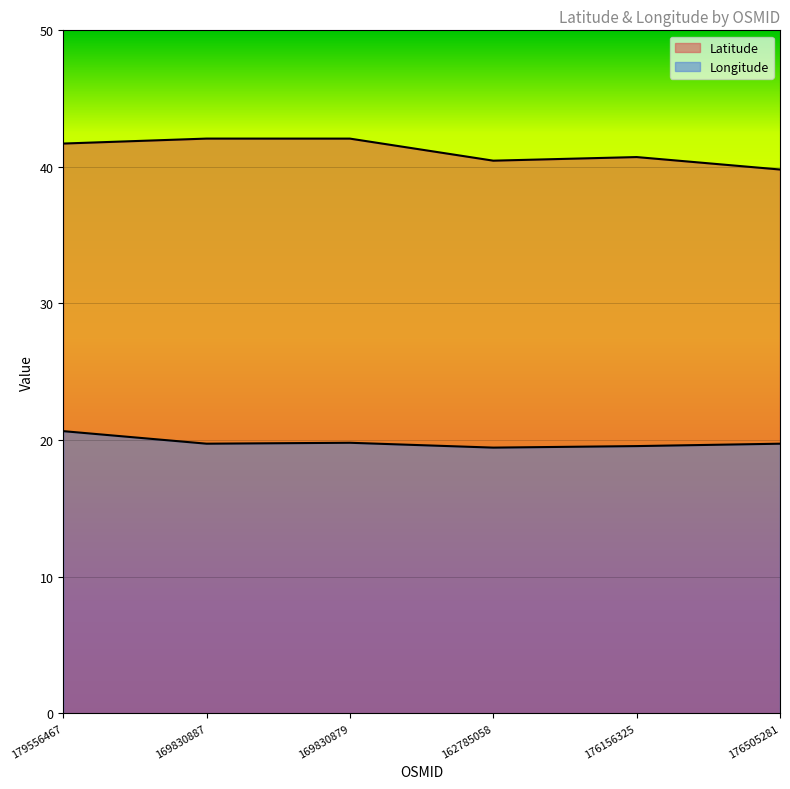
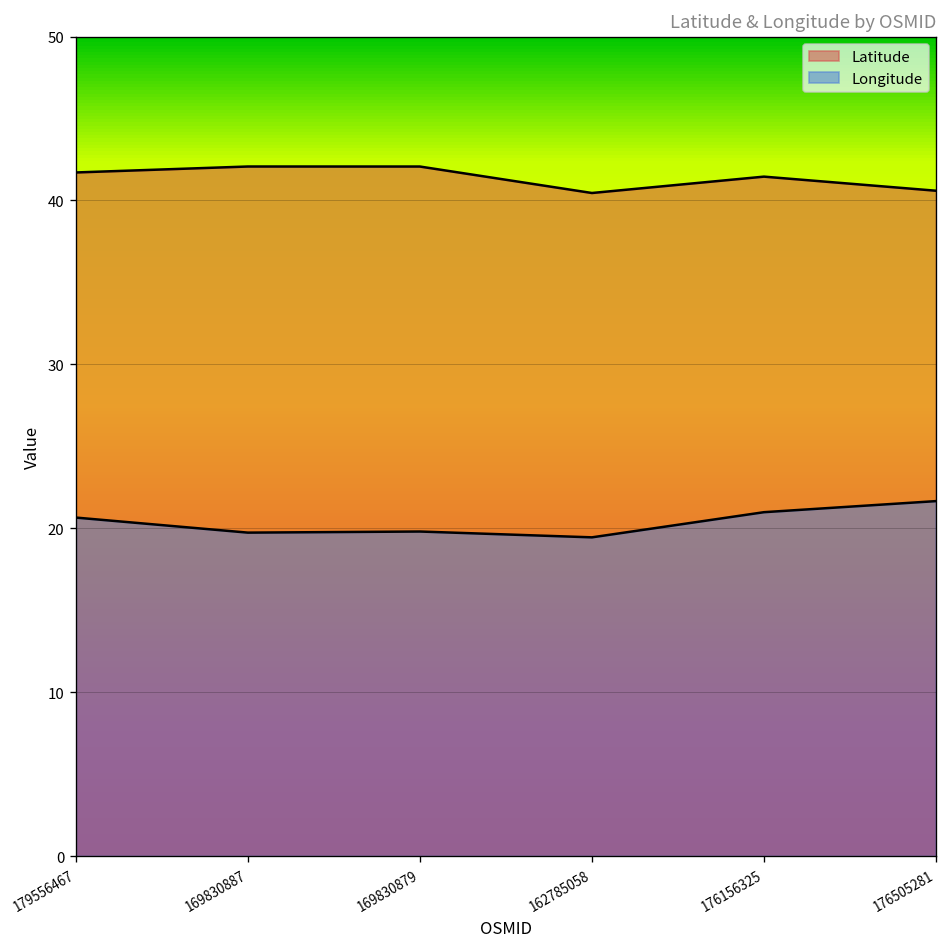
Latitude, 176156325: 40.7 -> 41.5
Longitude, 176156325: 19.6 -> 21.0
Latitude, 176505281: 39.8 -> 40.6
Longitude, 176505281: 19.7 -> 21.7
